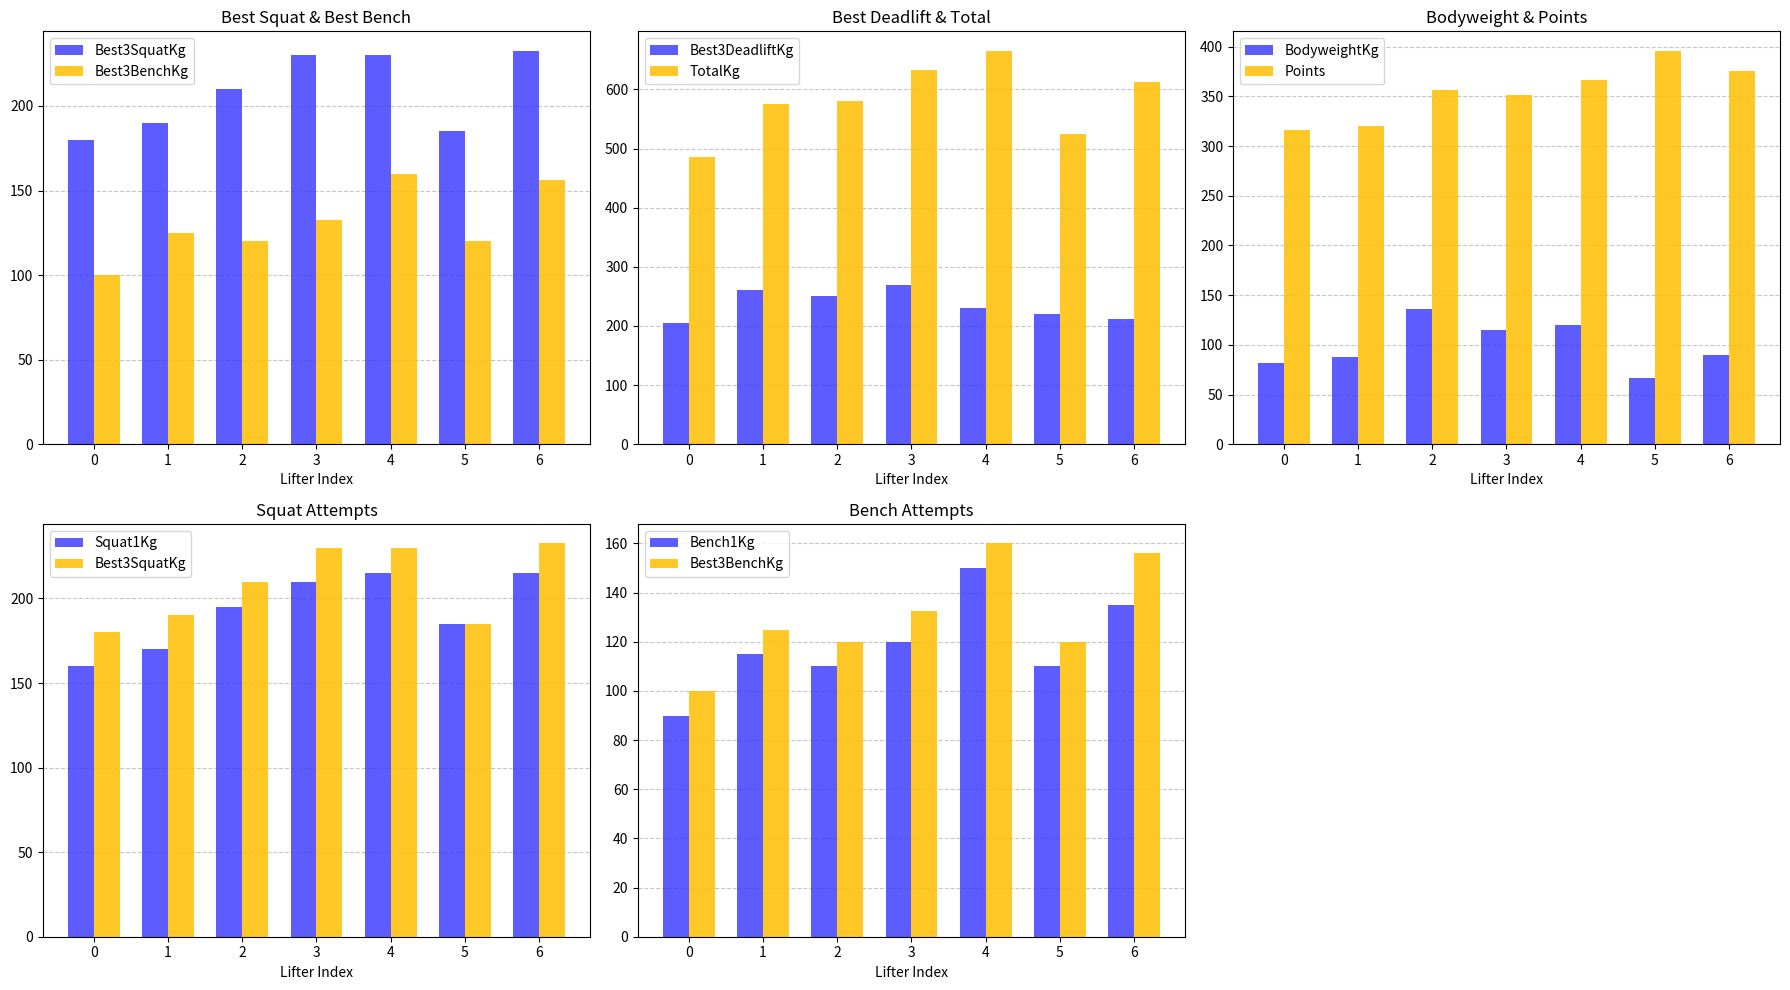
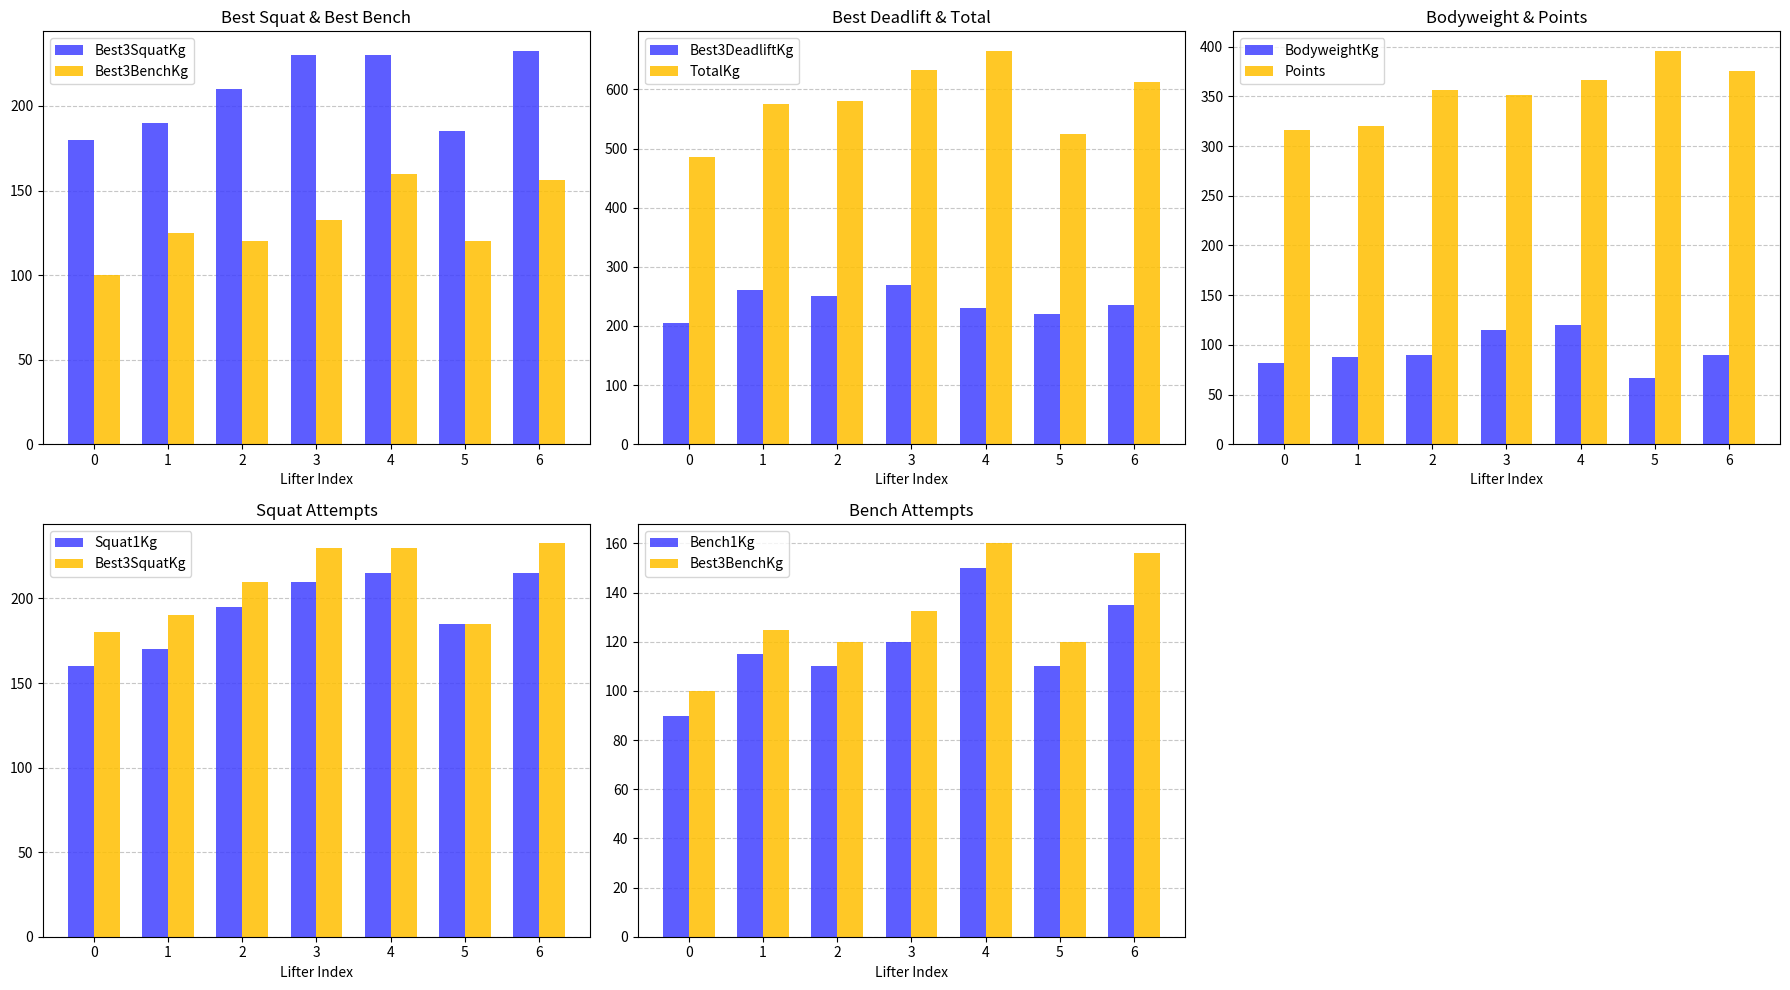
Best Deadlift & Total, Best3DeadliftKg, 6: 210 -> 240
Bodyweight & Points, BodyweightKg, 2: 140 -> 90
